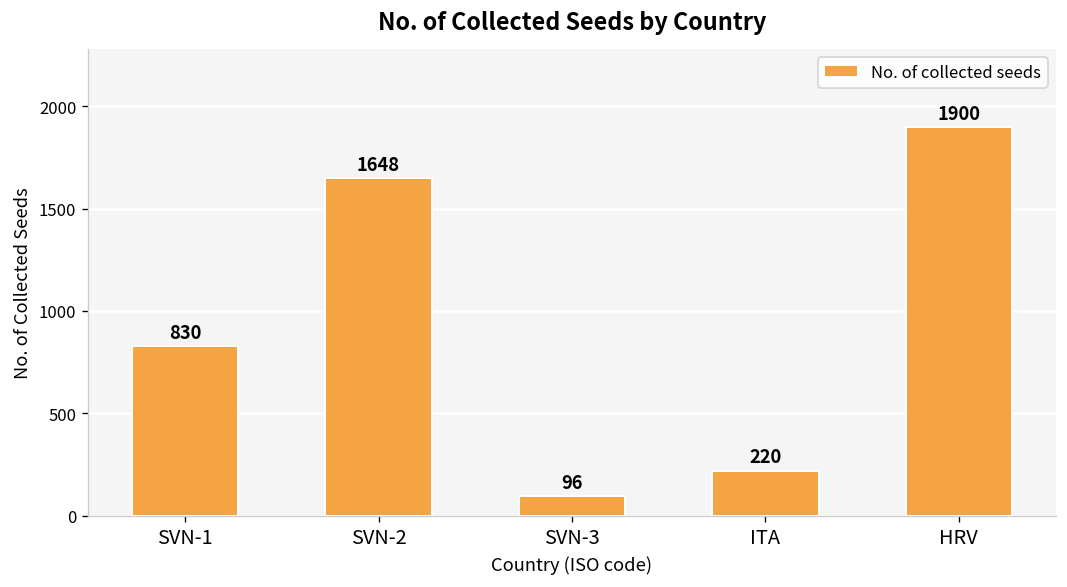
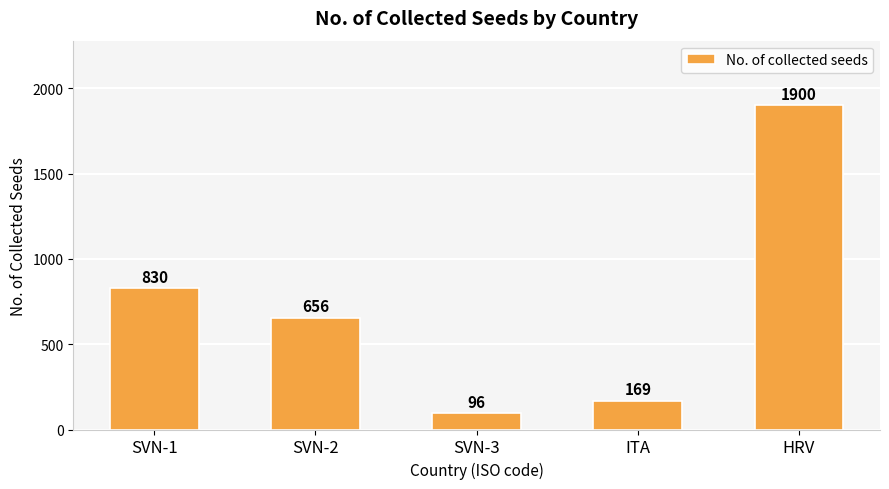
SVN-2: 1648 -> 656
ITA: 220 -> 169
